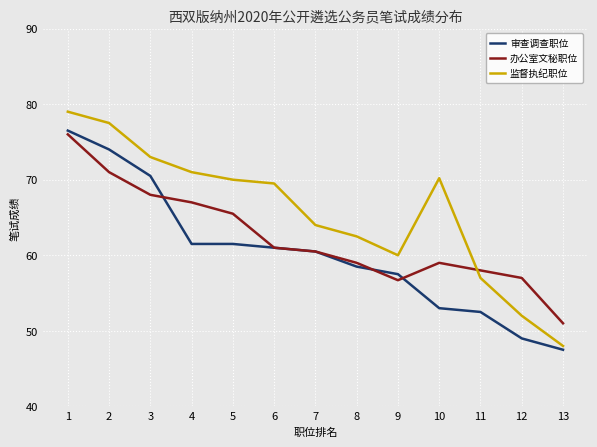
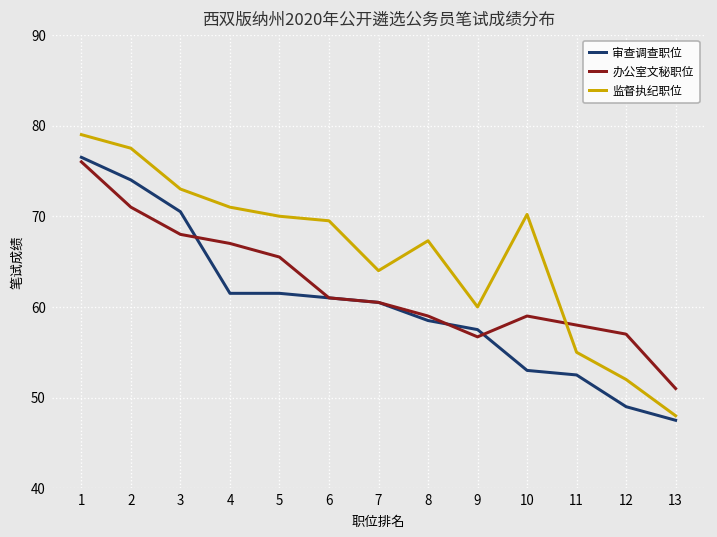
监督执纪职位, 8: 63 -> 67
监督执纪职位, 11: 57 -> 55
